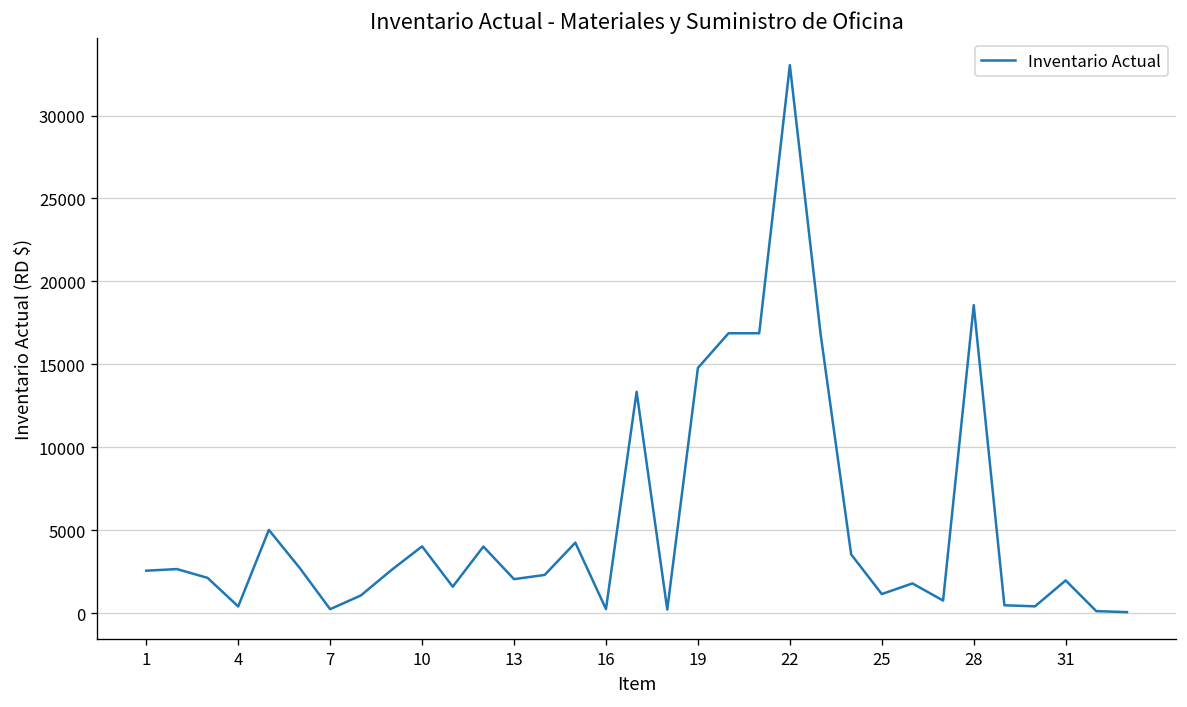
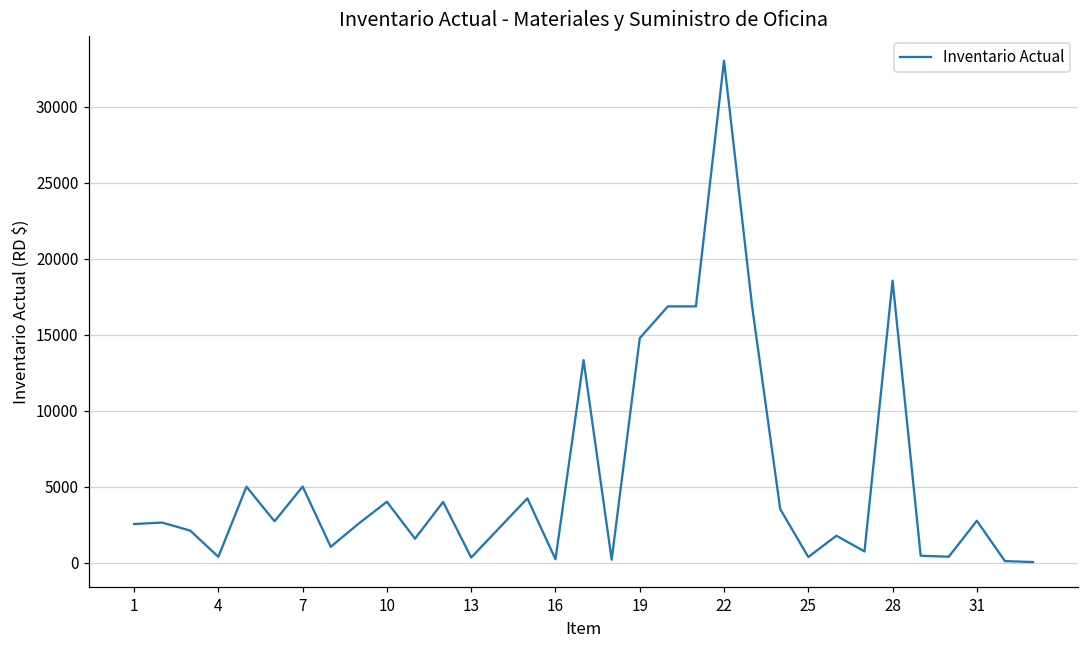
7: 200 -> 5000
13: 2000 -> 400
25: 1100 -> 400
31: 2000 -> 2800
